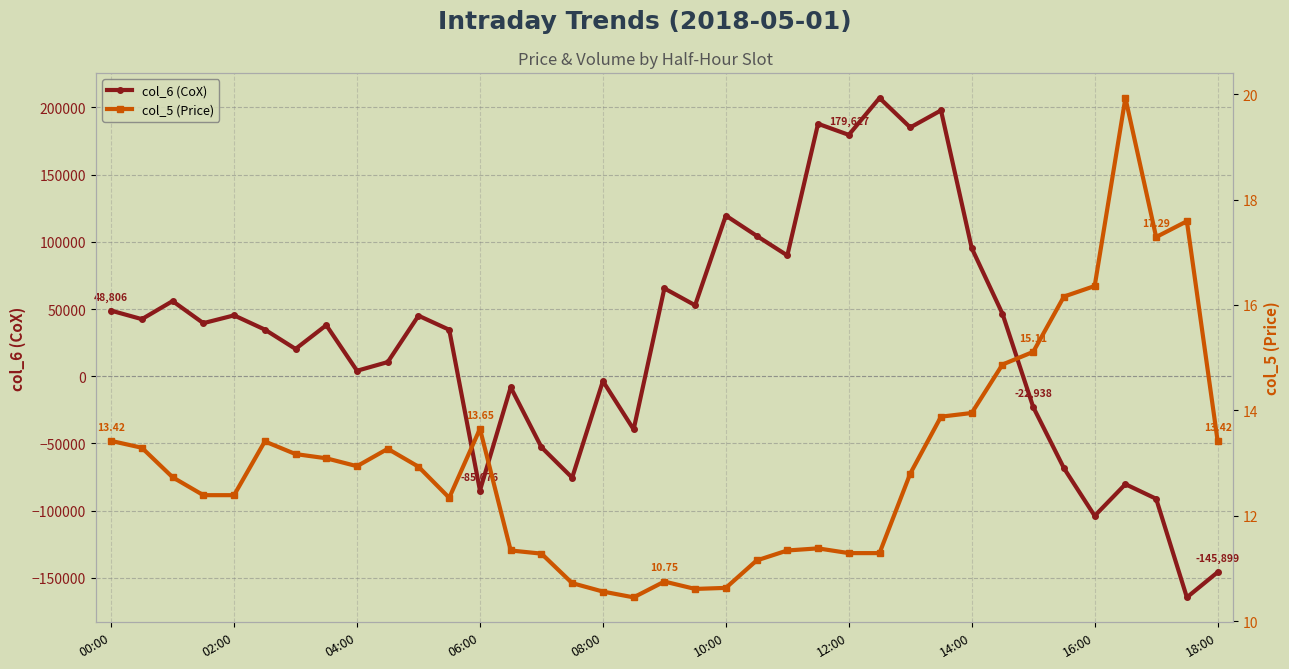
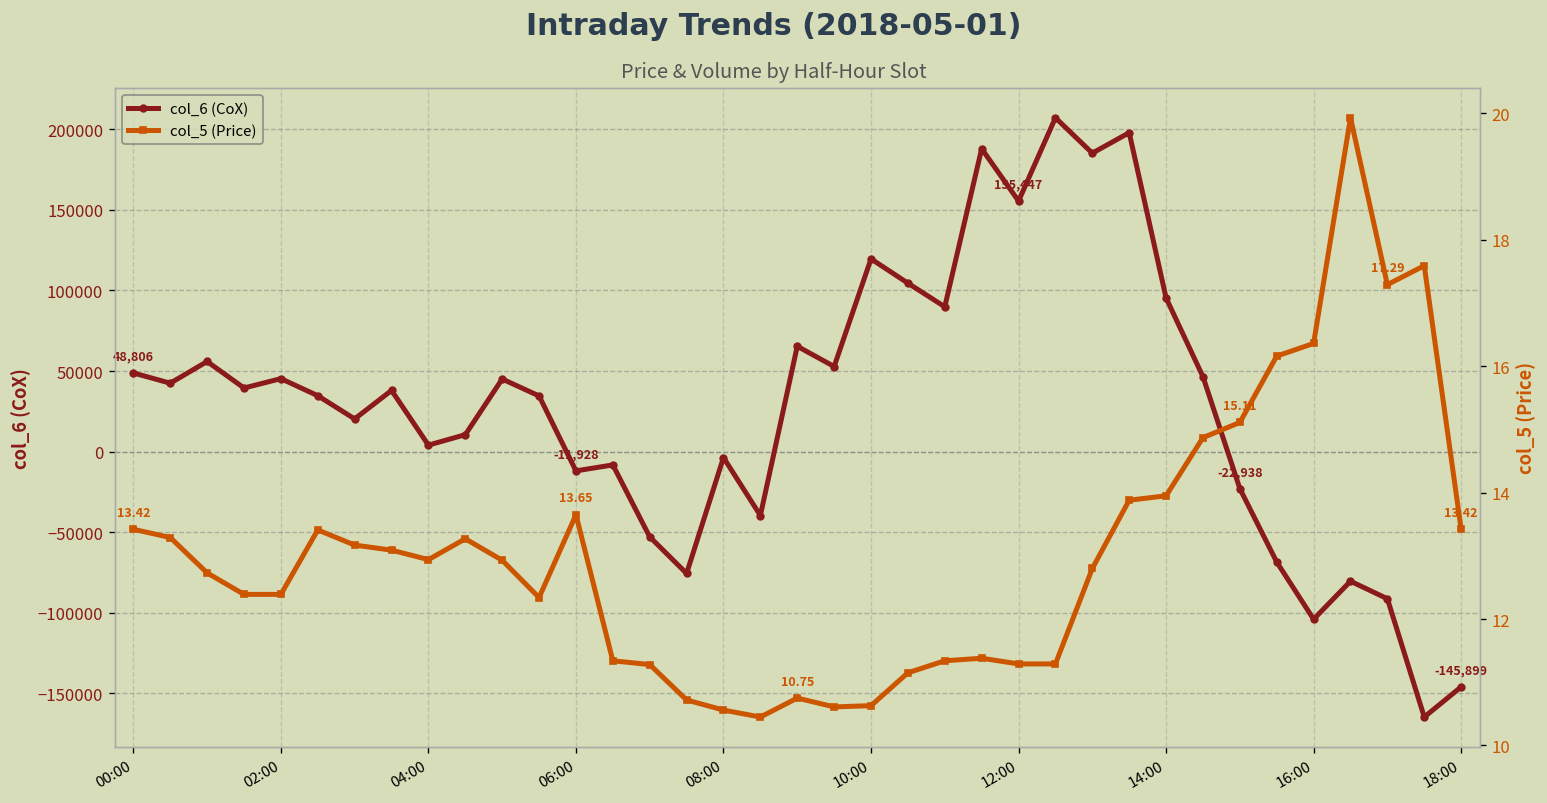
col_6 (CoX), 06:00: -85,076 -> -11,928
col_6 (CoX), 12:00: 179,627 -> 155,447
